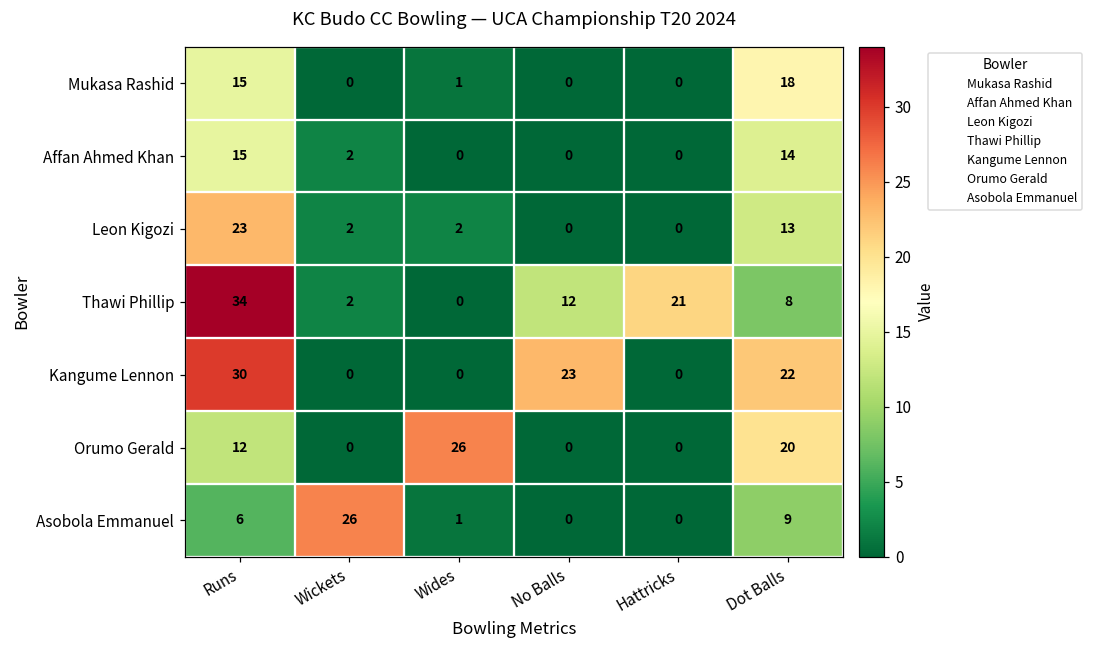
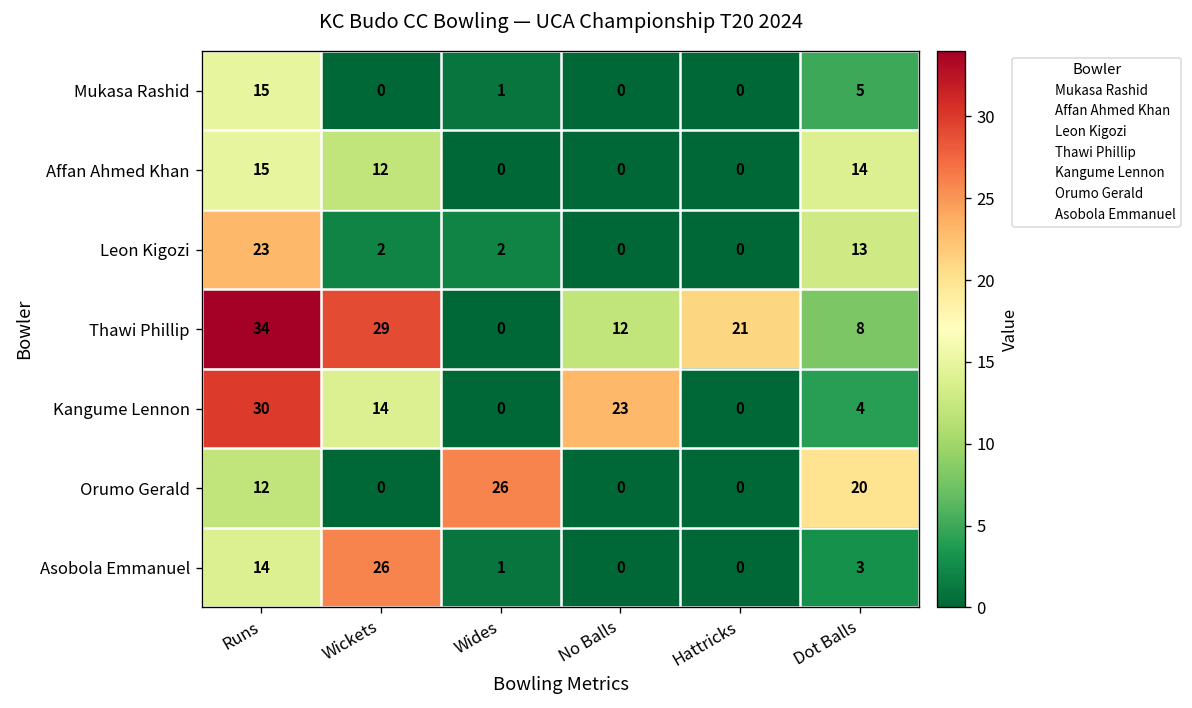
Mukasa Rashid, Dot Balls: 18 -> 5
Affan Ahmed Khan, Wickets: 2 -> 12
Thawi Phillip, Wickets: 2 -> 29
Kangume Lennon, Wickets: 0 -> 14
Kangume Lennon, Dot Balls: 22 -> 4
Asobola Emmanuel, Runs: 6 -> 14
Asobola Emmanuel, Dot Balls: 9 -> 3
